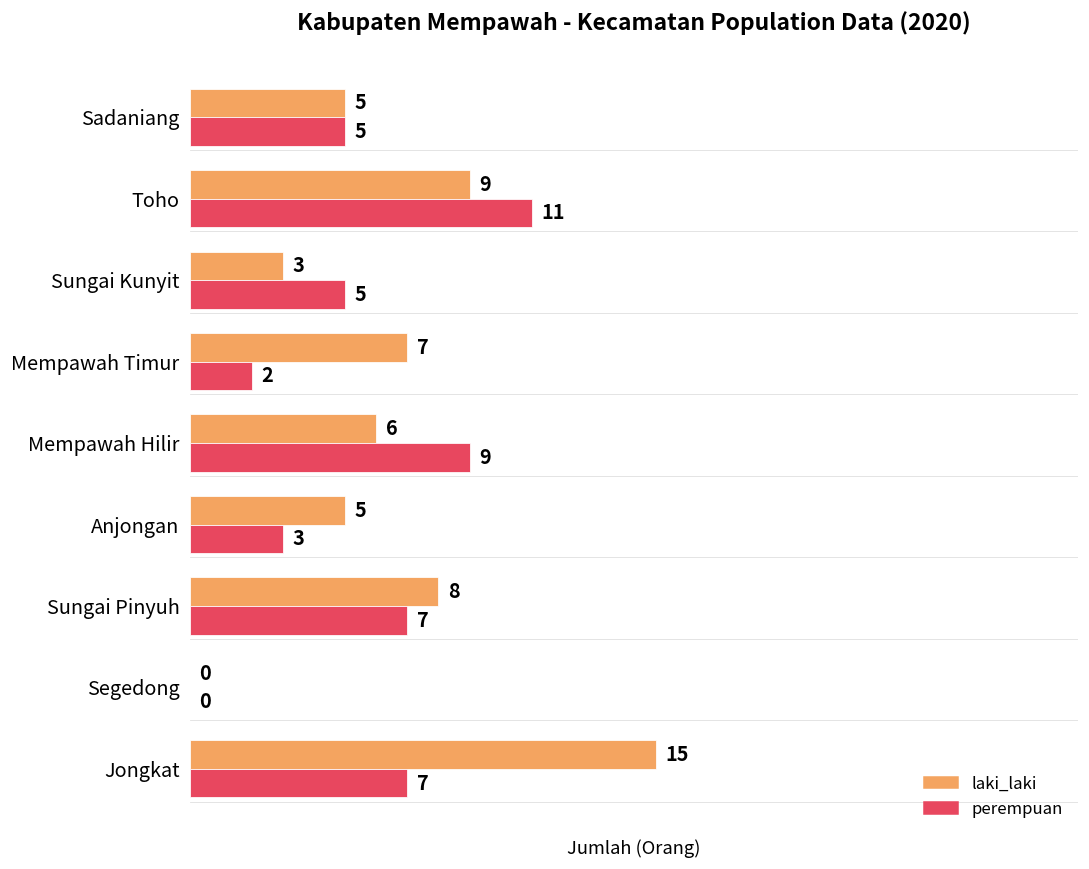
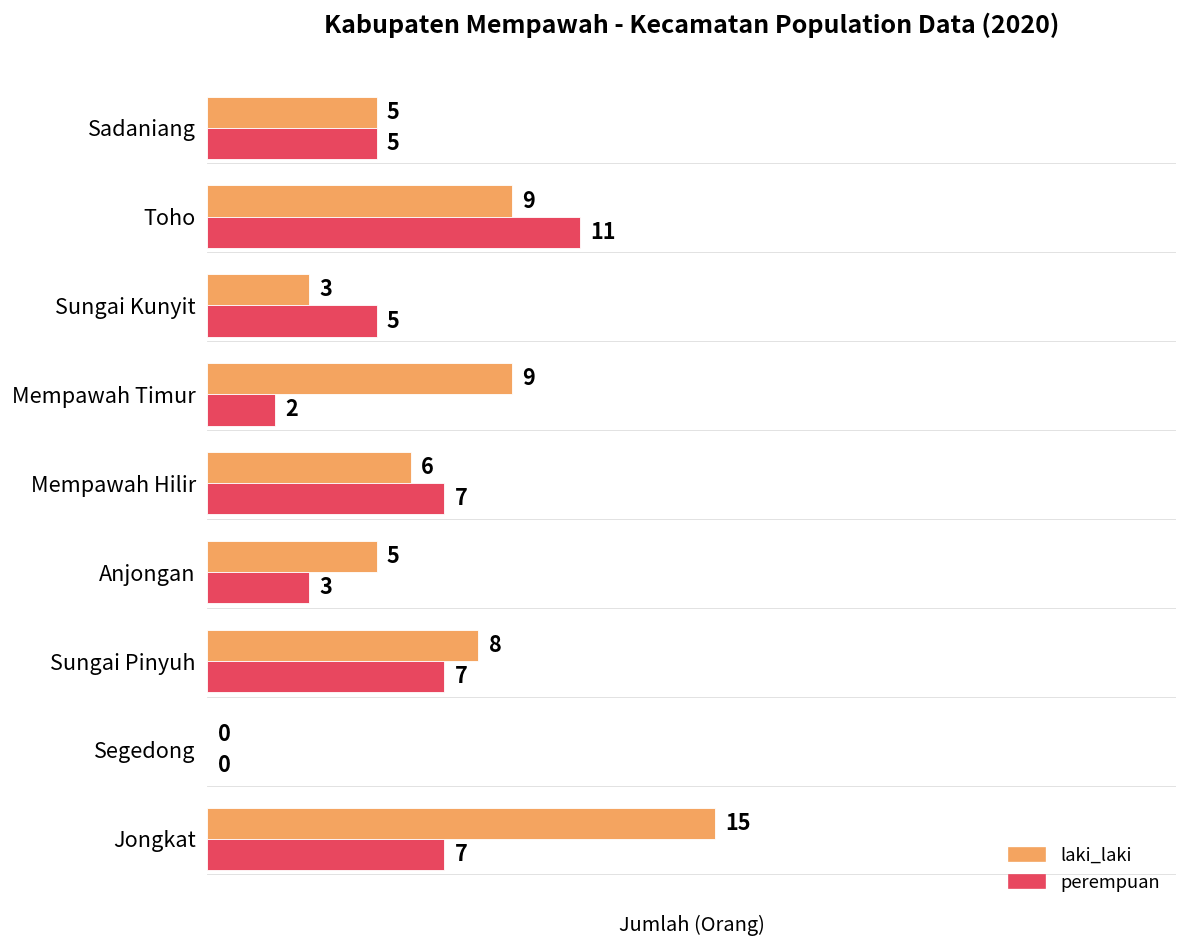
laki_laki, Mempawah Timur: 7 -> 9
perempuan, Mempawah Hilir: 9 -> 7
